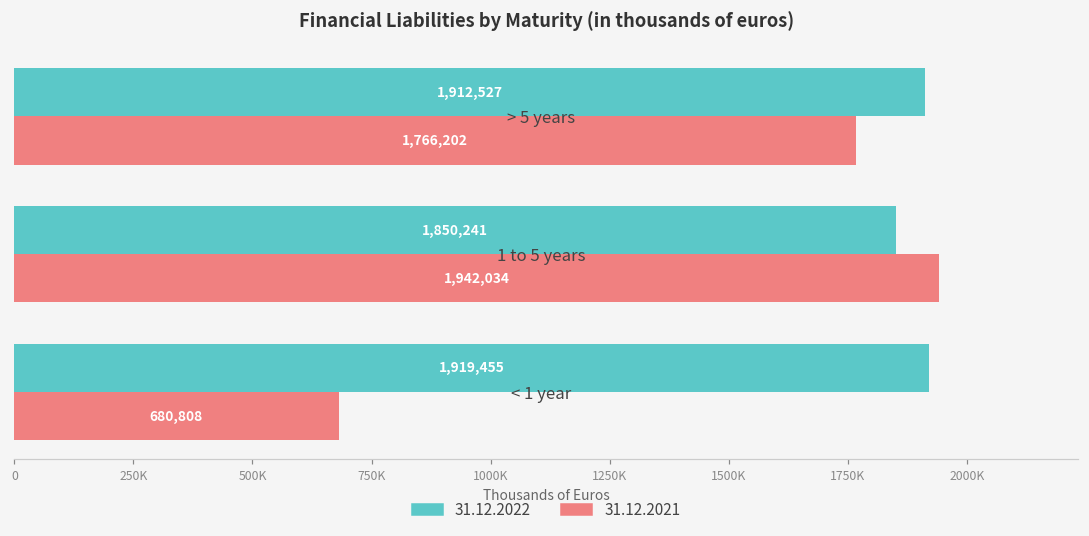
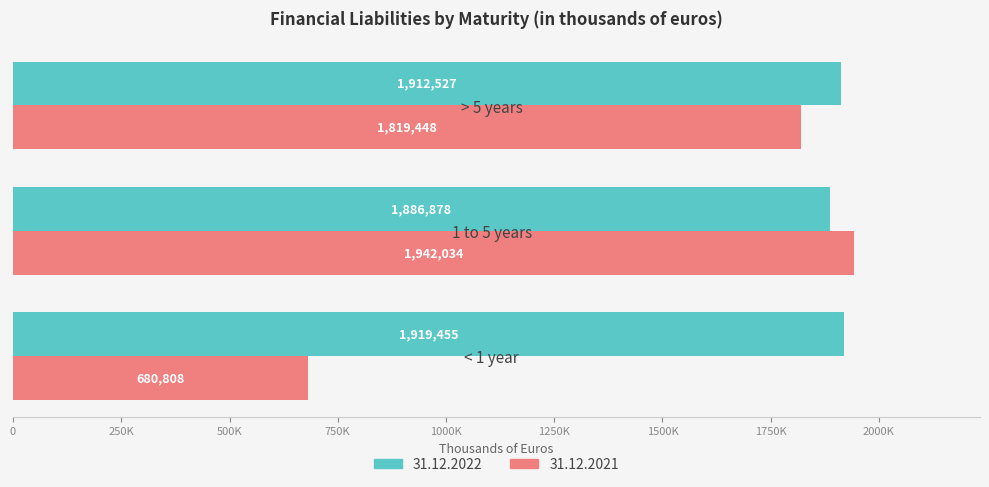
31.12.2021, > 5 years: 1,766,202 -> 1,819,448
31.12.2022, 1 to 5 years: 1,850,241 -> 1,886,878
